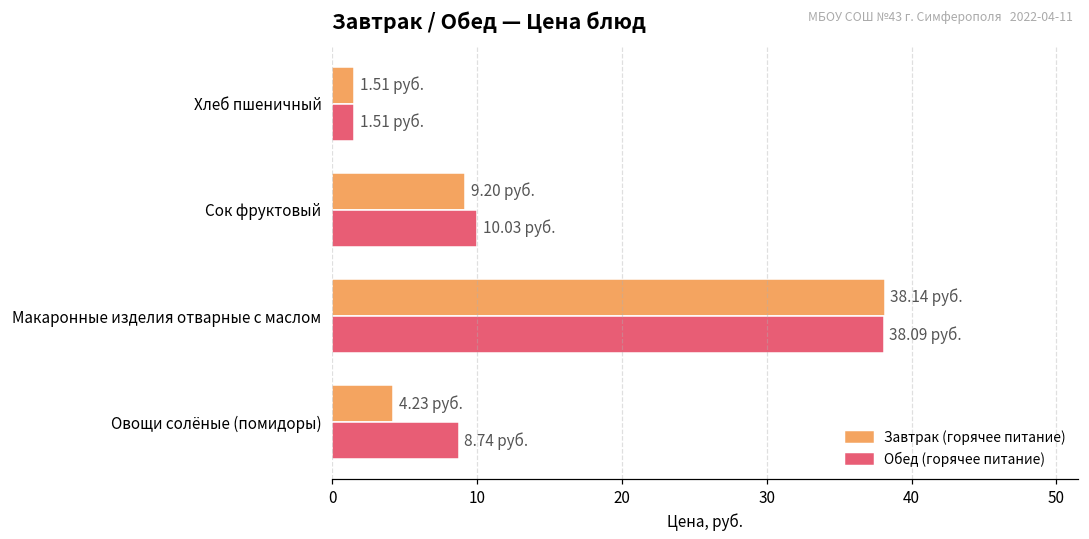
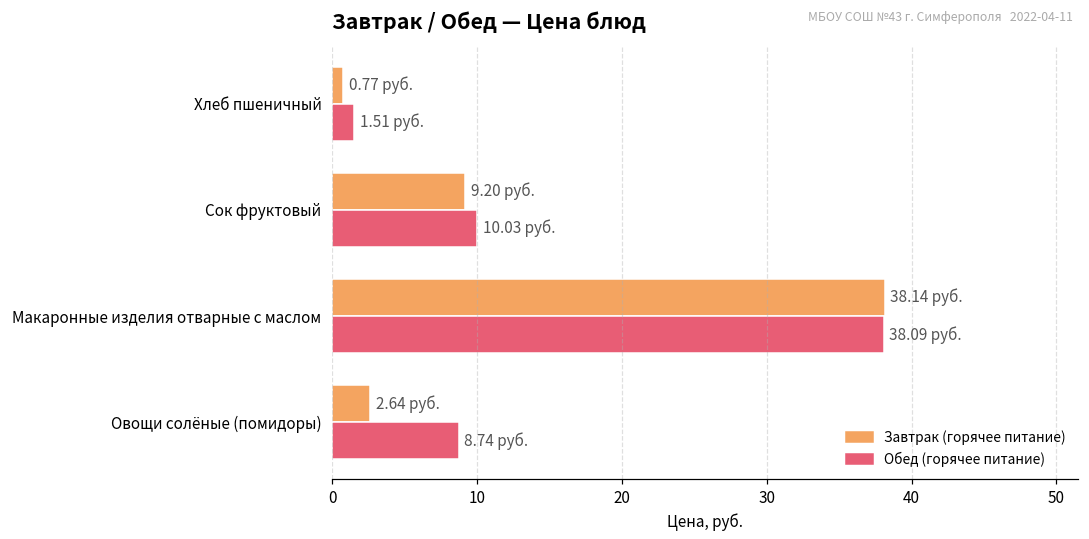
Завтрак (горячее питание), Хлеб пшеничный: 1.51 -> 0.77
Завтрак (горячее питание), Овощи солёные (помидоры): 4.23 -> 2.64
